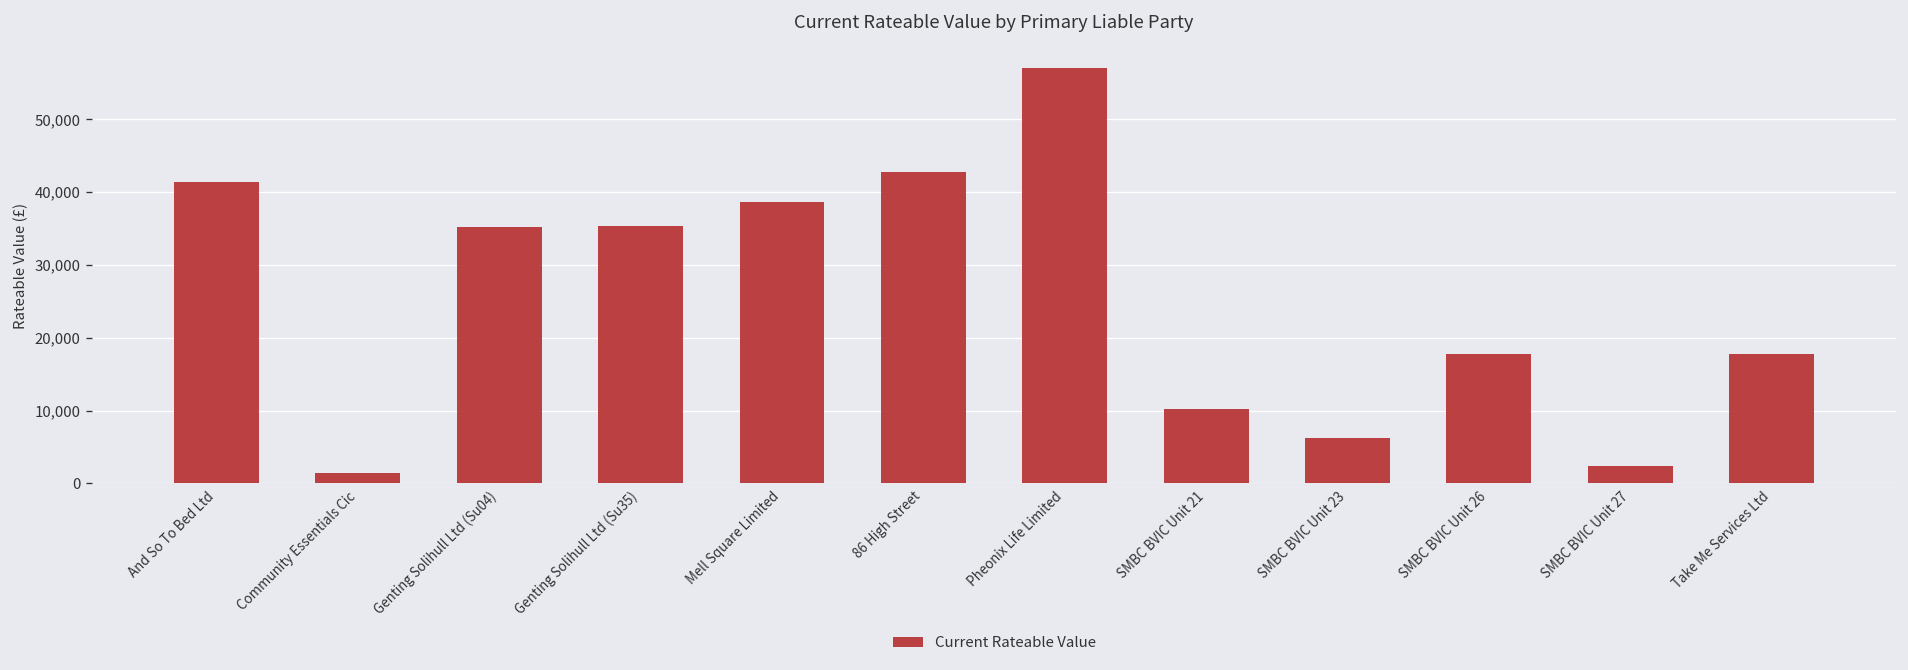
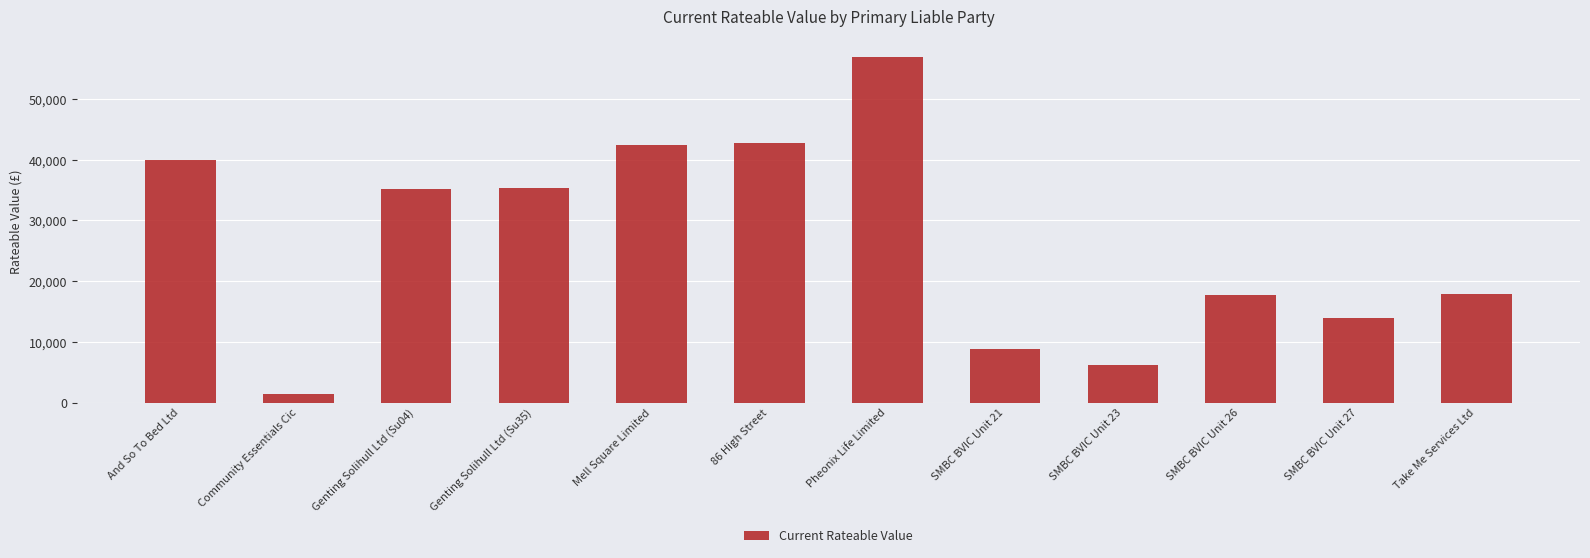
And So To Bed Ltd: 41,000 -> 40,000
Mell Square Limited: 39,000 -> 43,000
SMBC BVIC Unit 21: 10,000 -> 9,000
SMBC BVIC Unit 27: 2,000 -> 14,000
